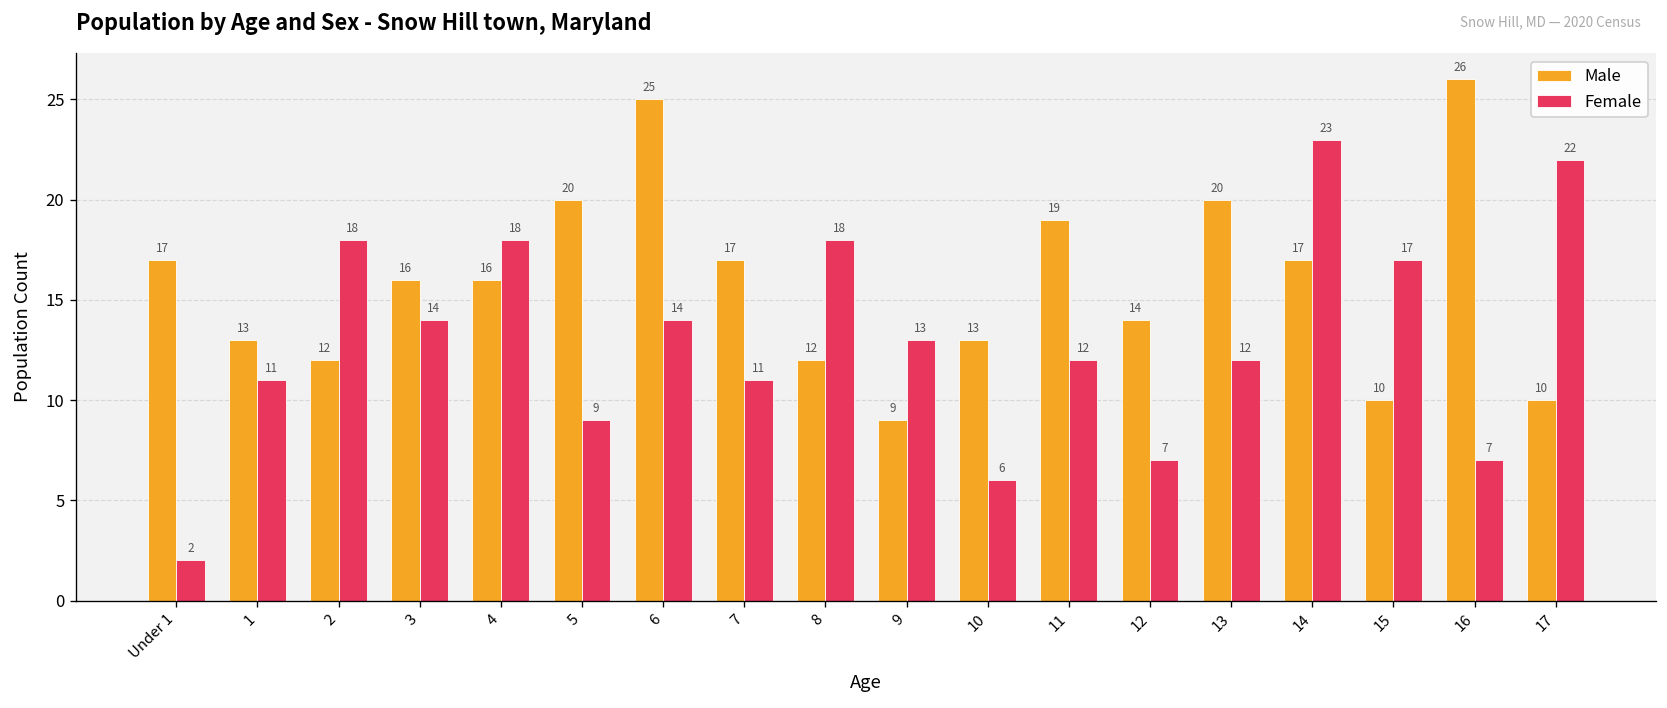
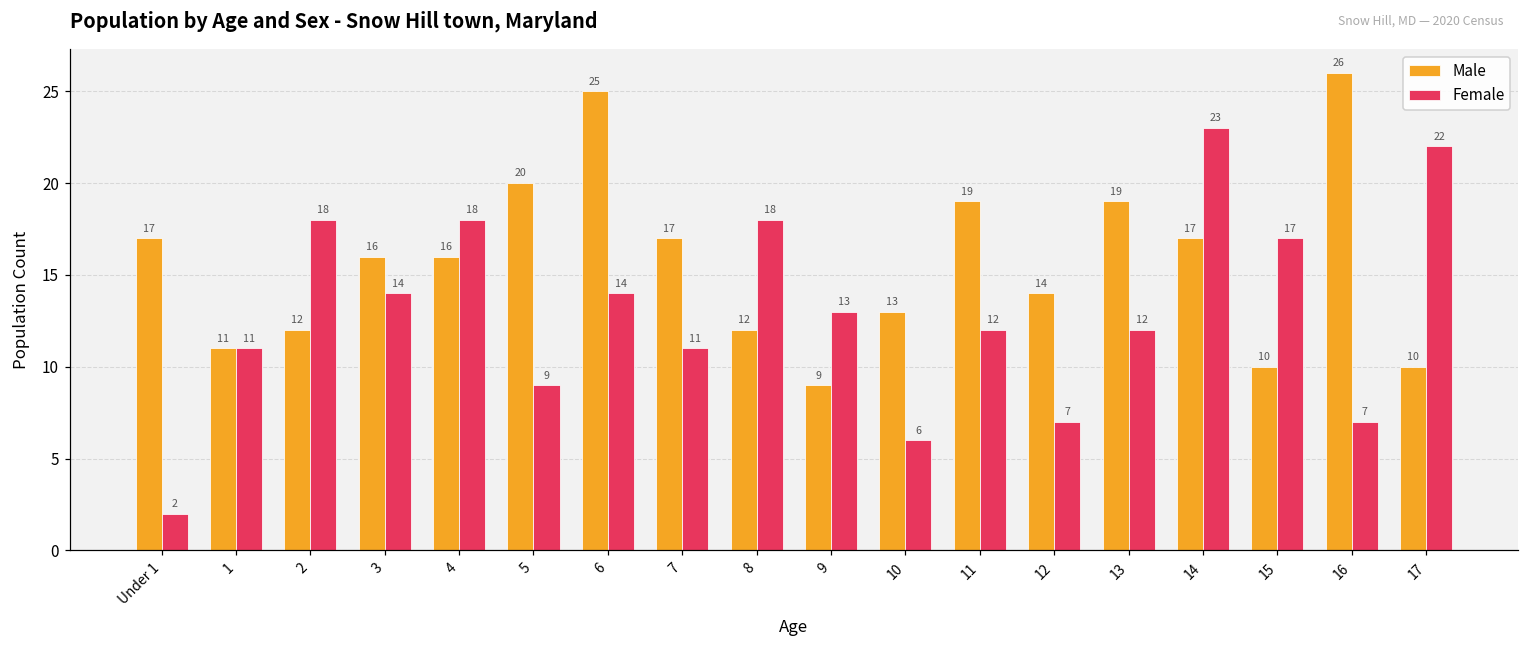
Male, 1: 13 -> 11
Male, 13: 20 -> 19
